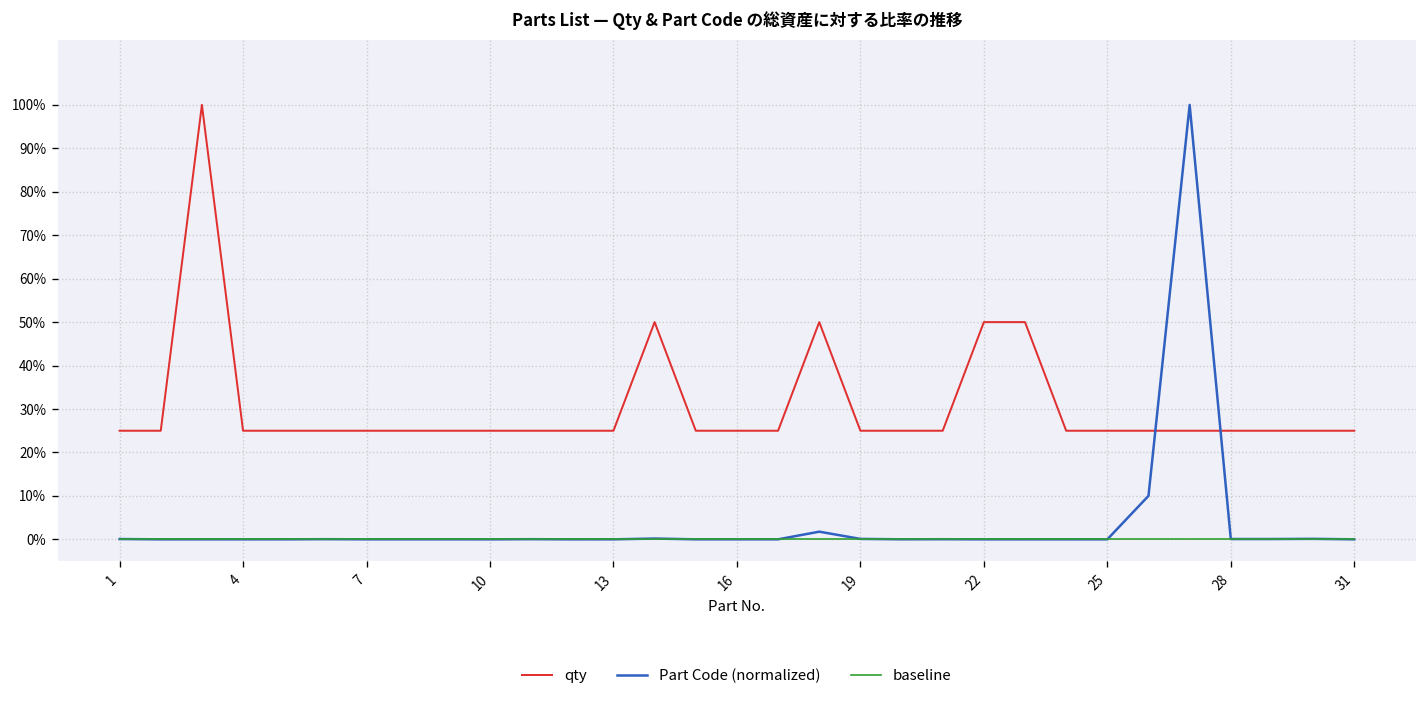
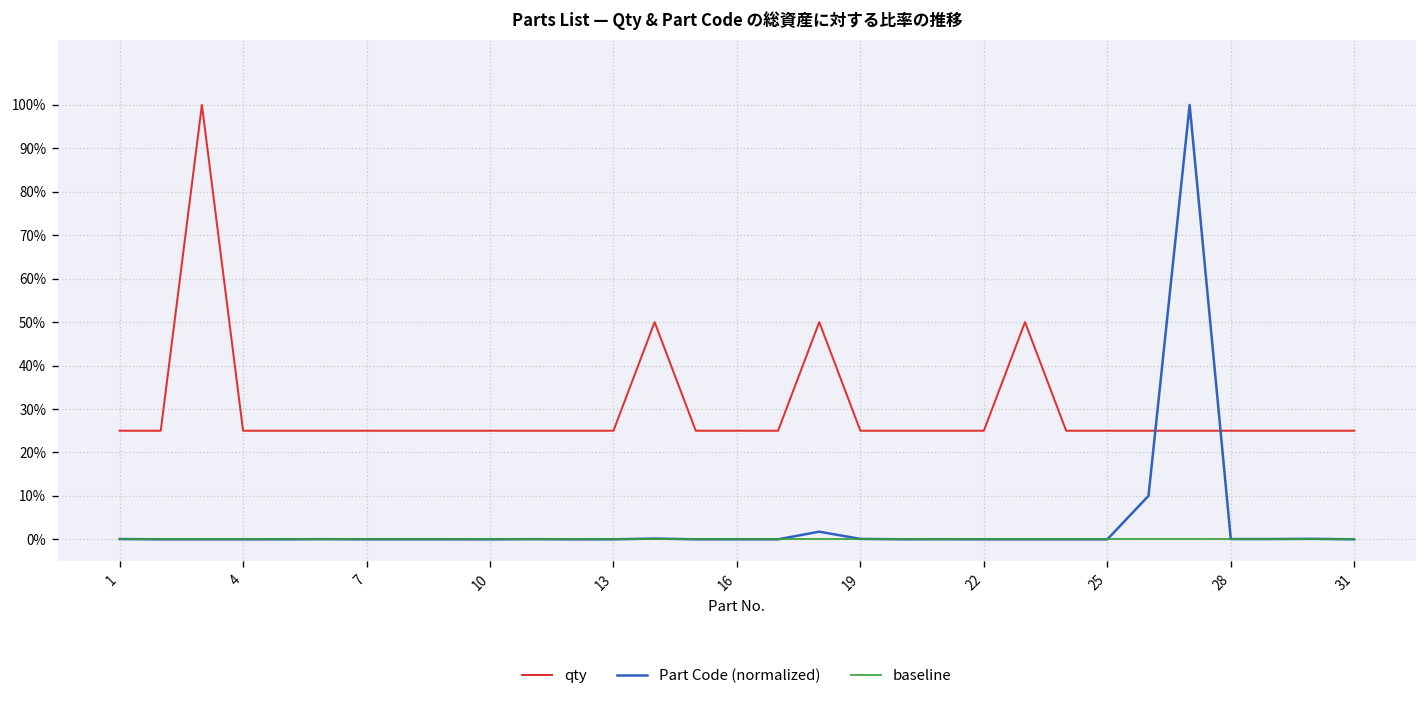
qty, 22: 50% -> 25%
